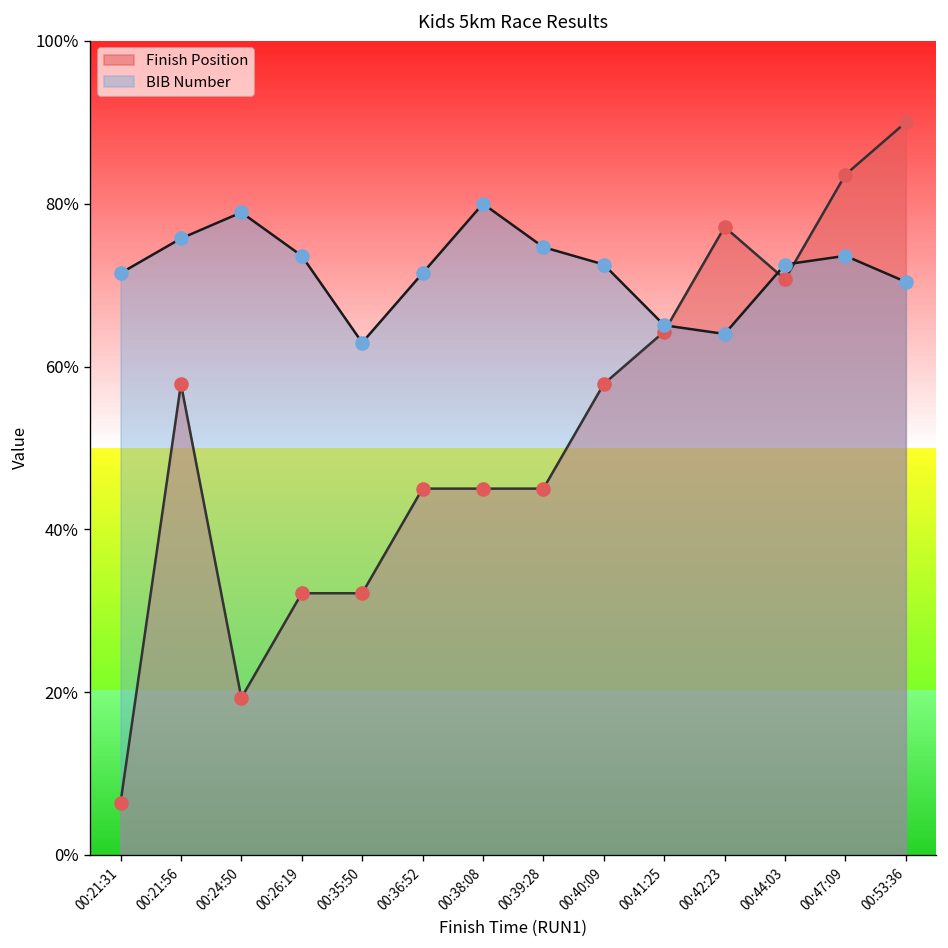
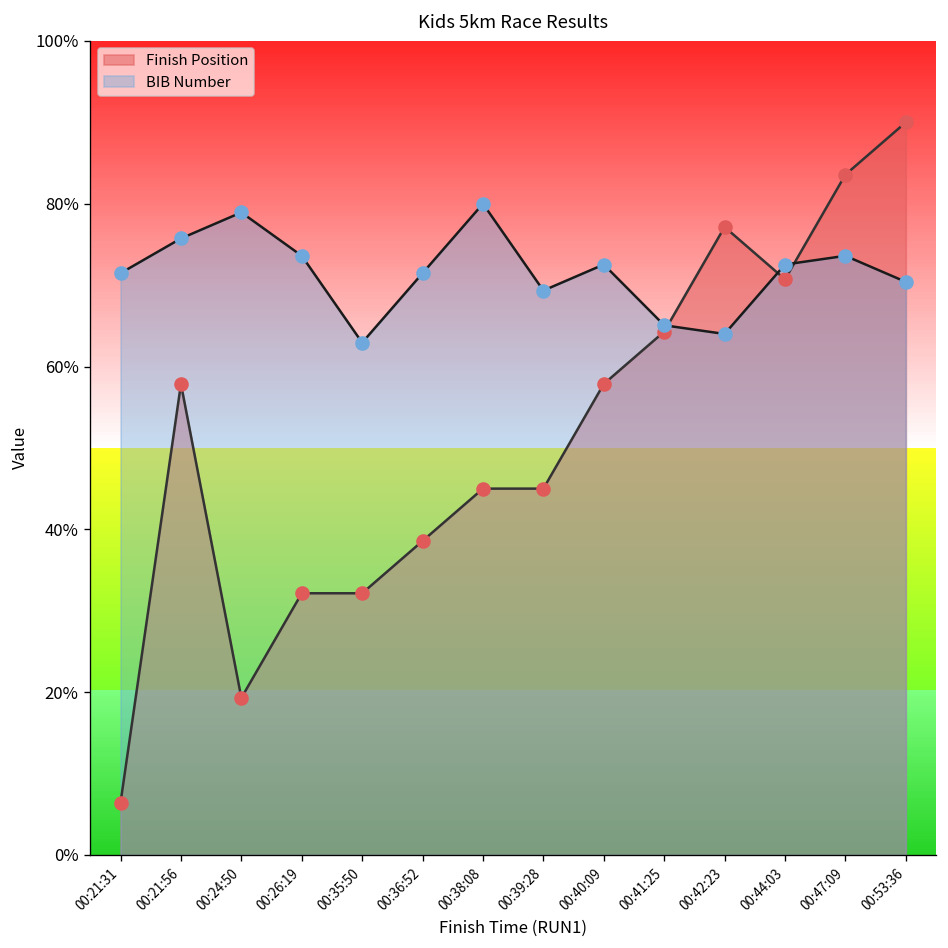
Finish Position, 00:36:52: 45% -> 39%
BIB Number, 00:39:28: 75% -> 69%
